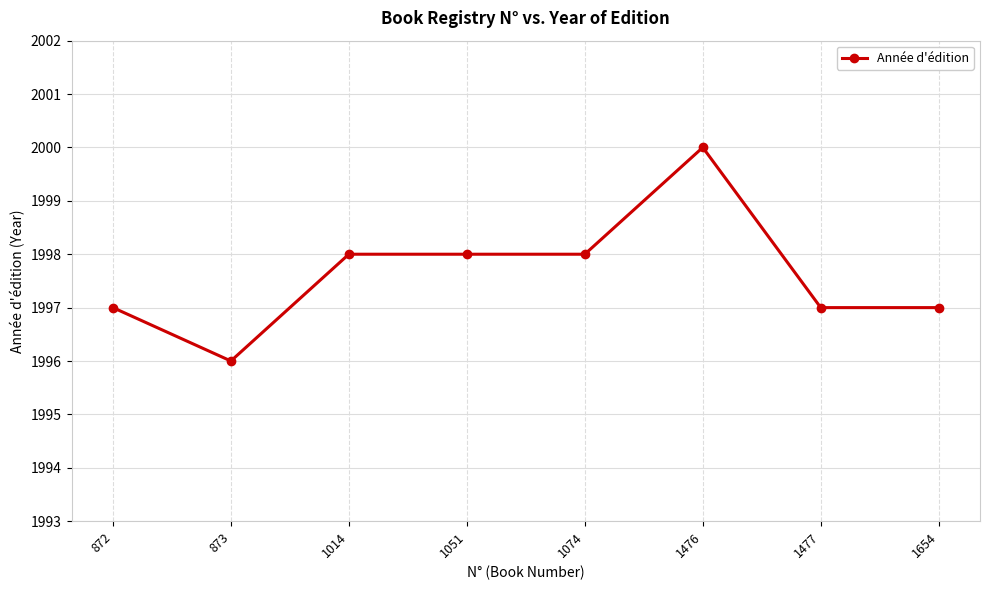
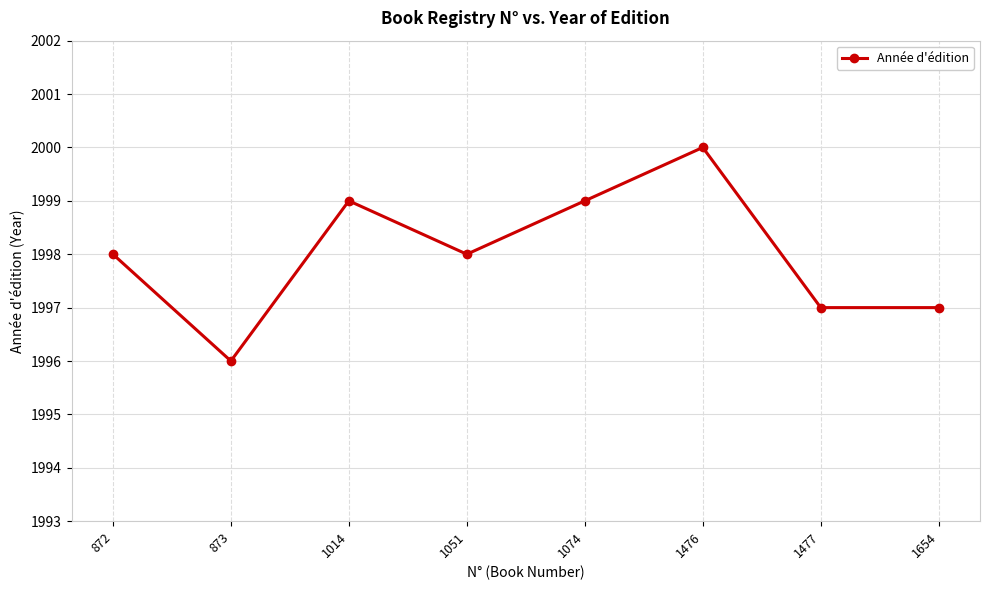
872: 1997 -> 1998
1014: 1998 -> 1999
1074: 1998 -> 1999
